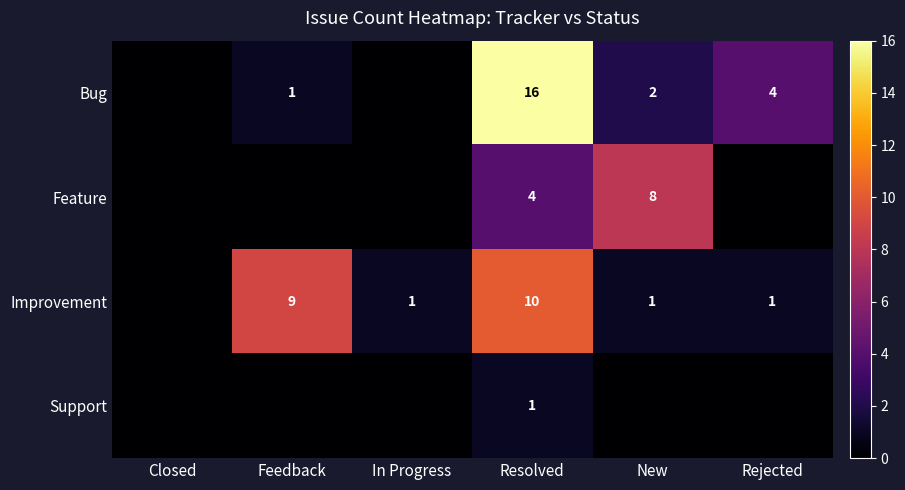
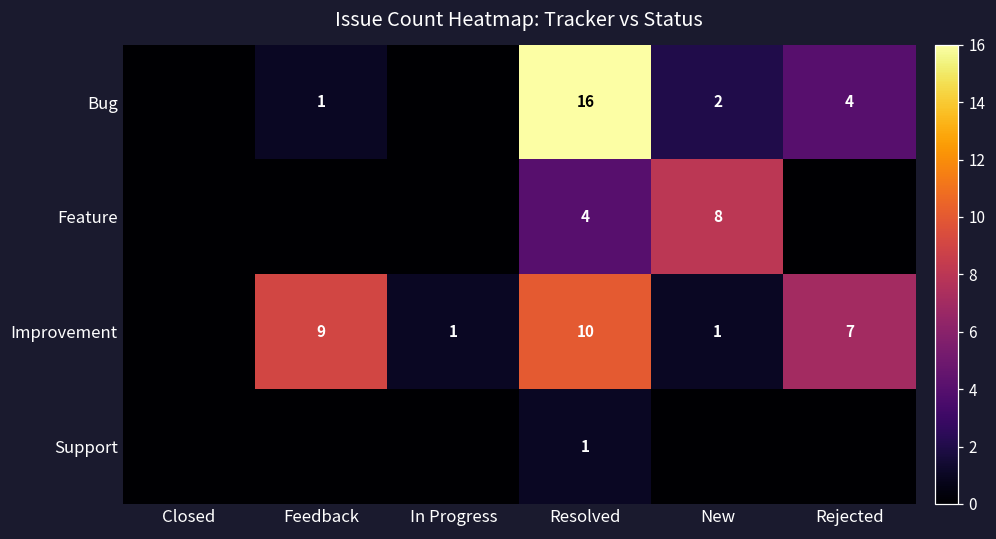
Improvement, Rejected: 1 -> 7
